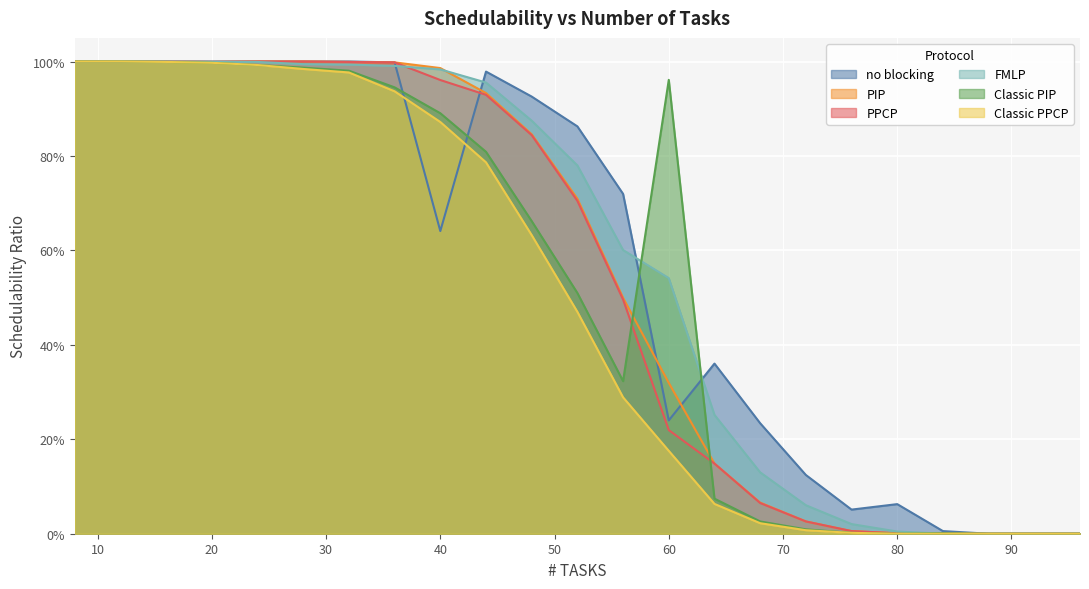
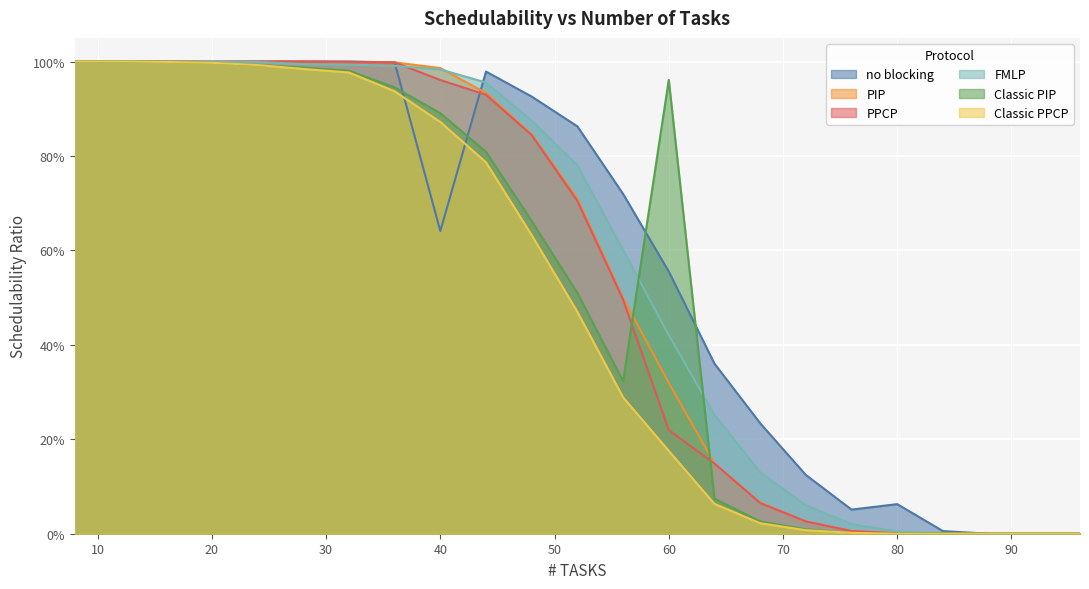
no blocking, 60: 24% -> 56%
FMLP, 60: 54% -> 42%
